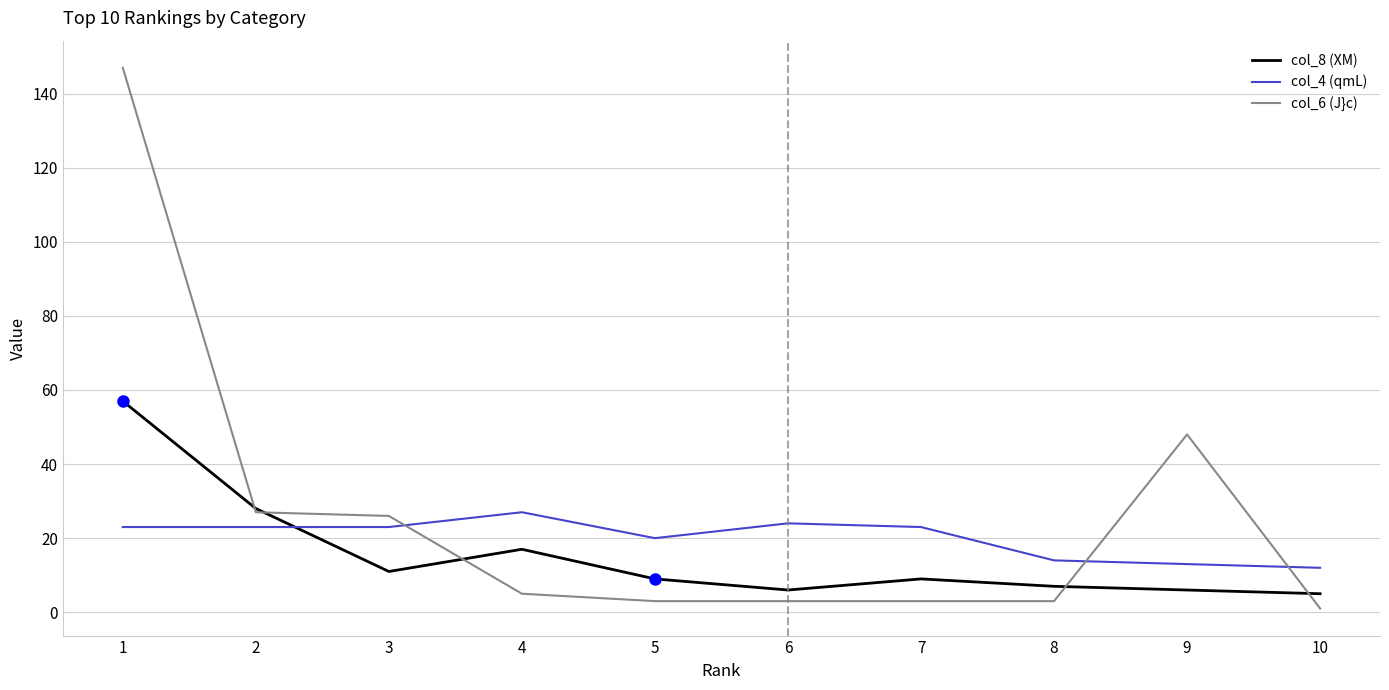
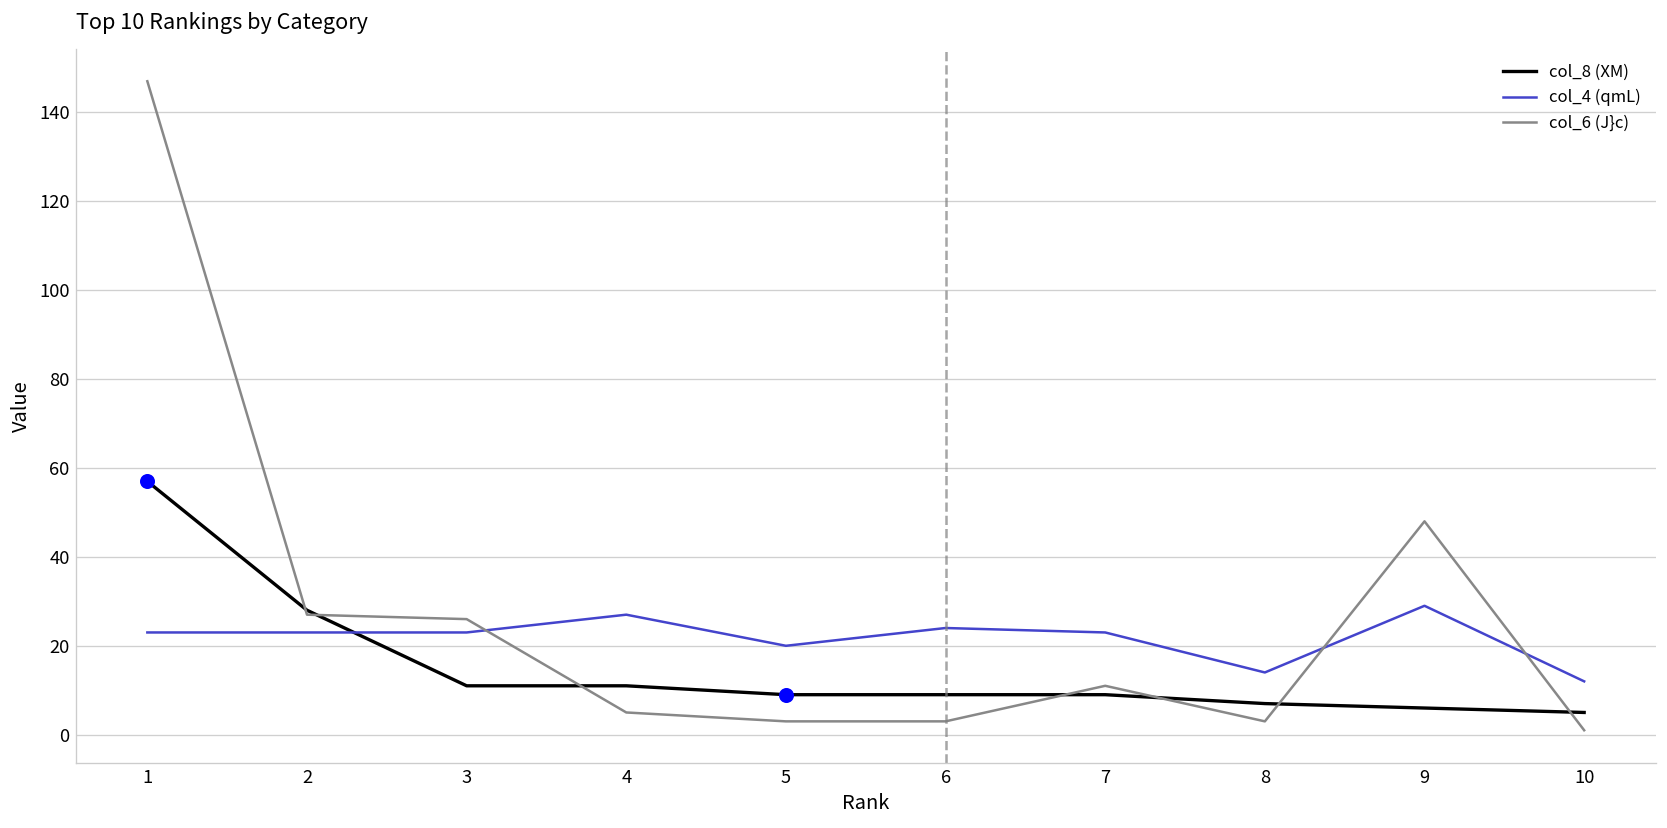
col_8 (XM), 4: 17 -> 11
col_8 (XM), 6: 6 -> 9
col_6 (J}c), 7: 3 -> 11
col_4 (qmL), 9: 13 -> 29
